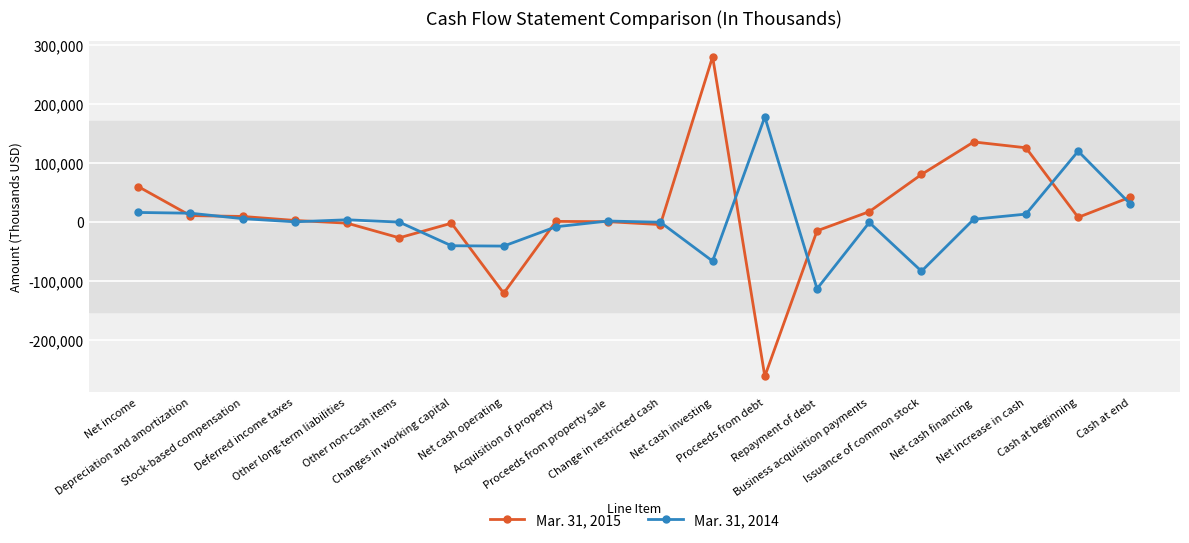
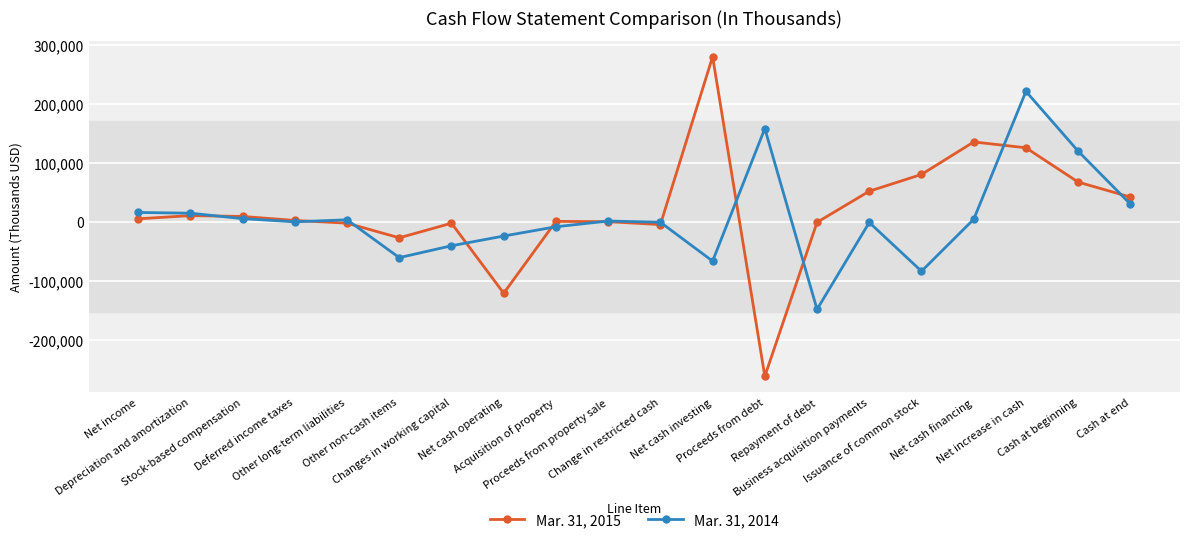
Mar. 31, 2015, Net income: 60,000 -> 10,000
Mar. 31, 2014, Other non-cash items: 0 -> -60,000
Mar. 31, 2014, Net cash operating: -40,000 -> -20,000
Mar. 31, 2014, Proceeds from debt: 180,000 -> 160,000
Mar. 31, 2015, Repayment of debt: -20,000 -> 0
Mar. 31, 2014, Repayment of debt: -110,000 -> -150,000
Mar. 31, 2015, Business acquisition payments: 20,000 -> 50,000
Mar. 31, 2014, Net increase in cash: 10,000 -> 220,000
Mar. 31, 2015, Cash at beginning: 10,000 -> 70,000
